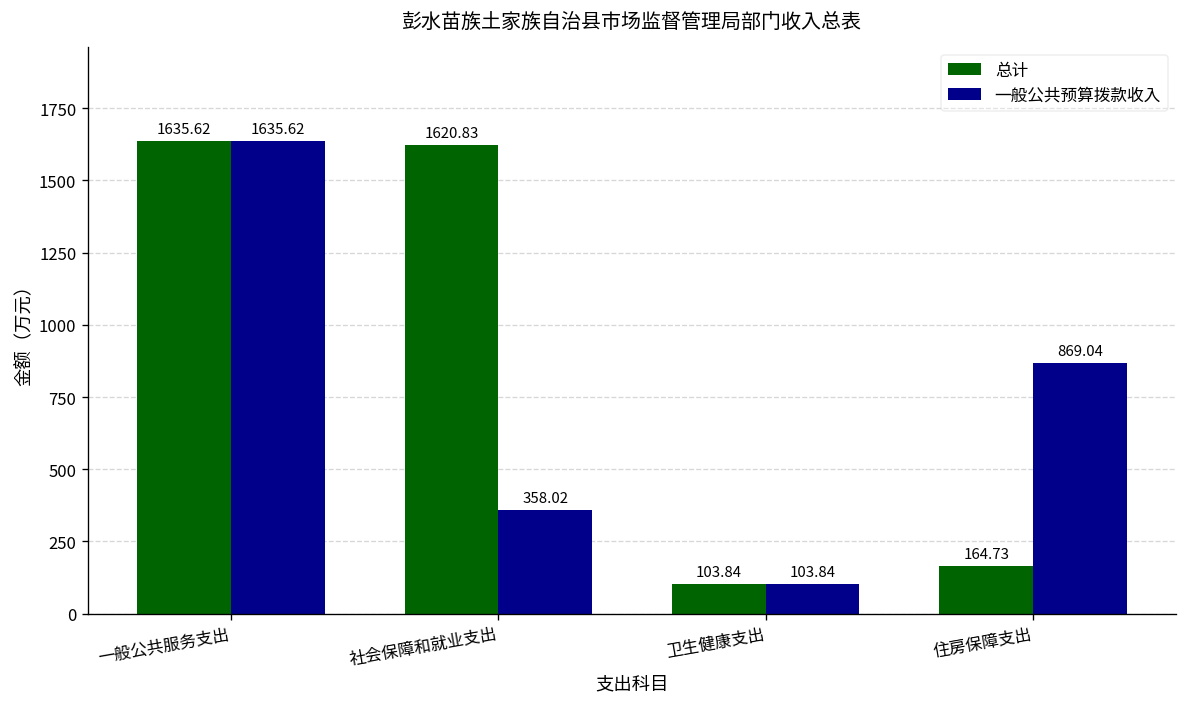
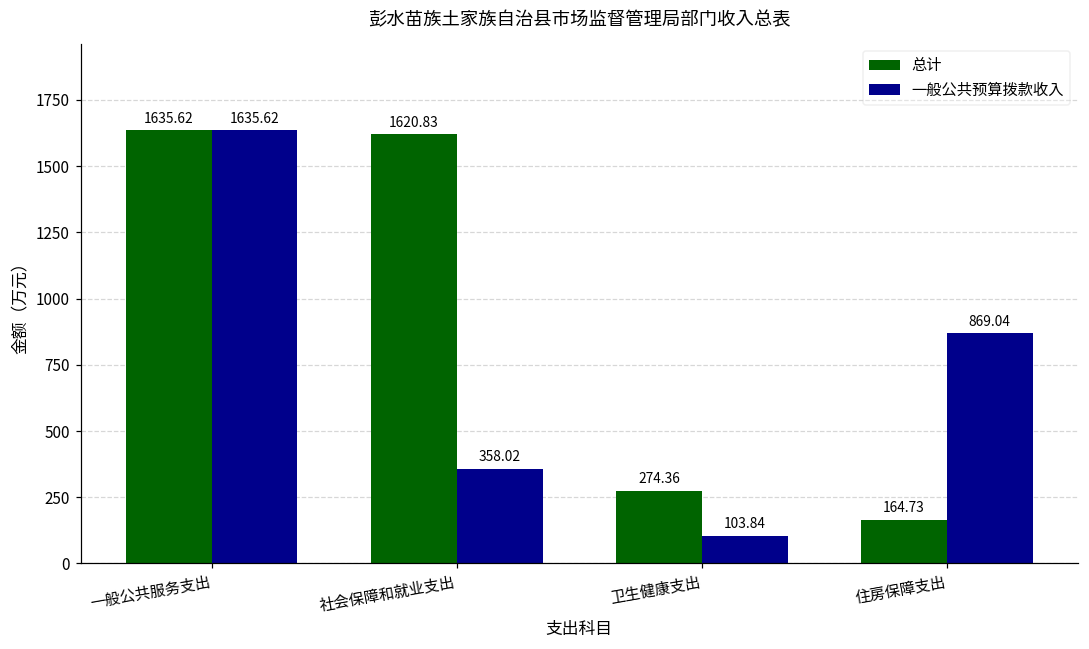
总计, 卫生健康支出: 103.84 -> 274.36
